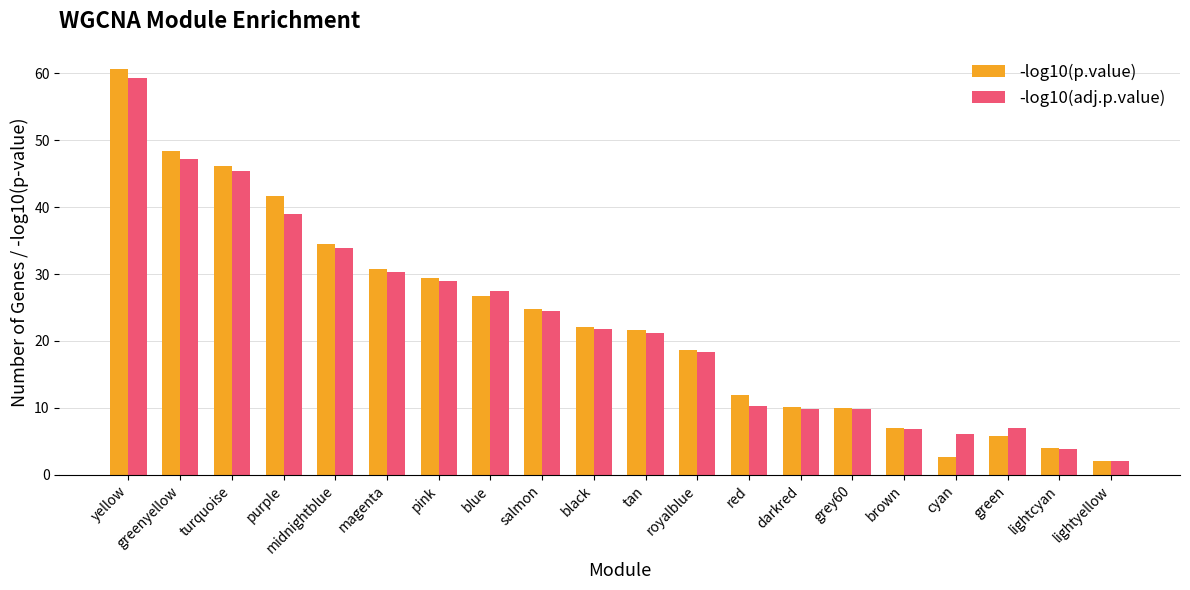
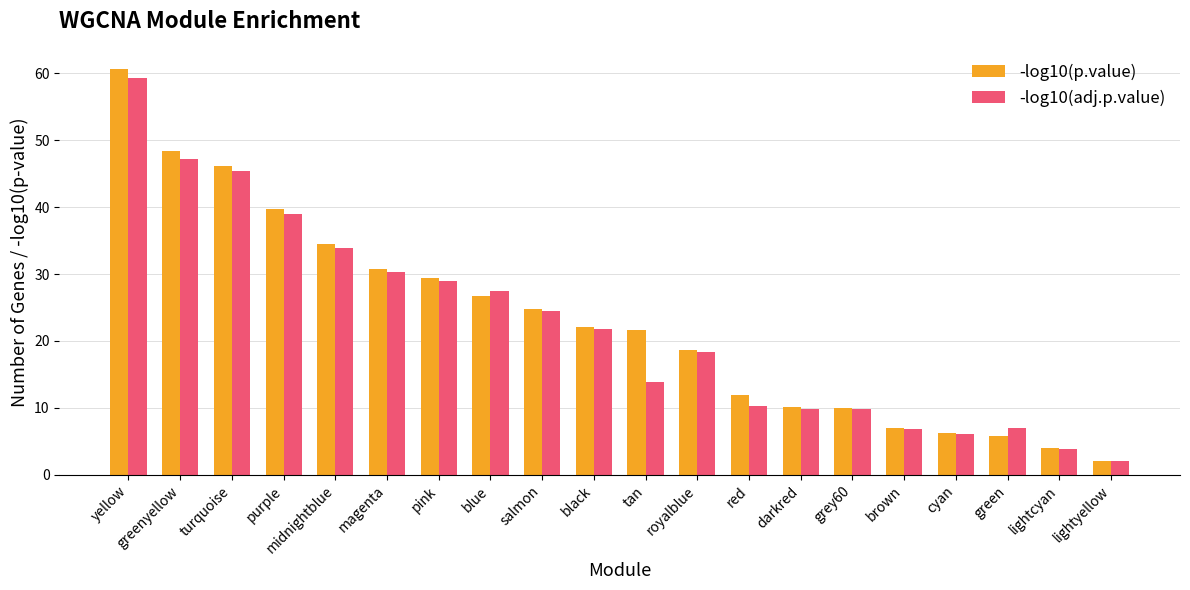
-log10(p.value), purple: 42 -> 40
-log10(adj.p.value), tan: 21 -> 14
-log10(p.value), cyan: 3 -> 6
